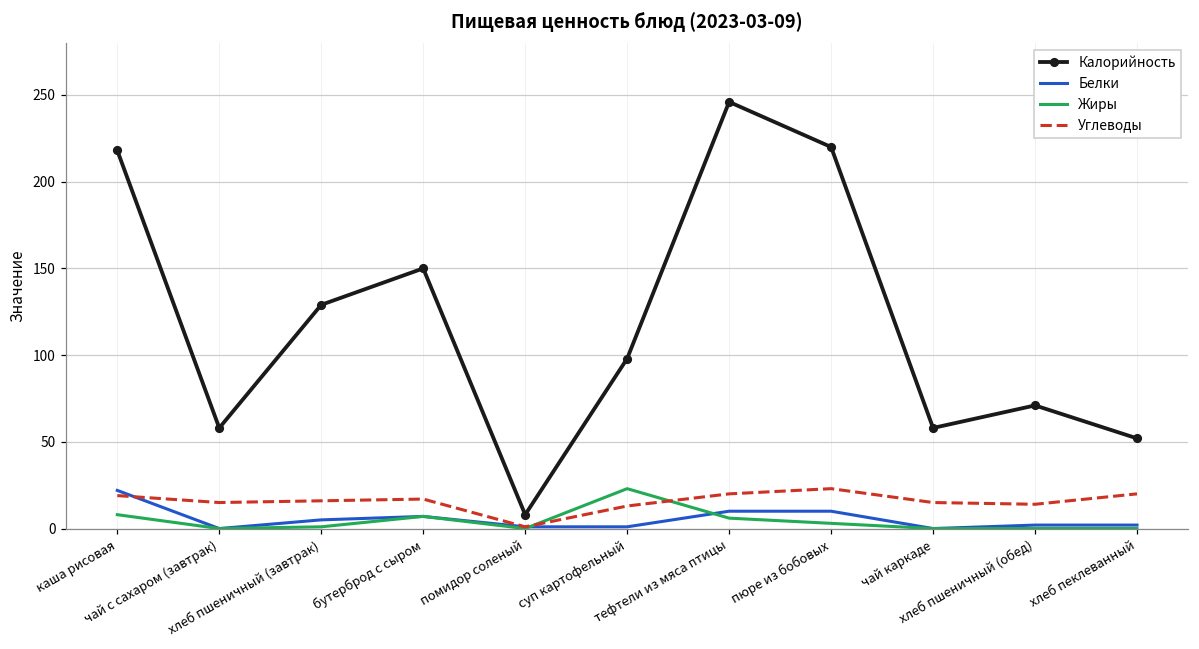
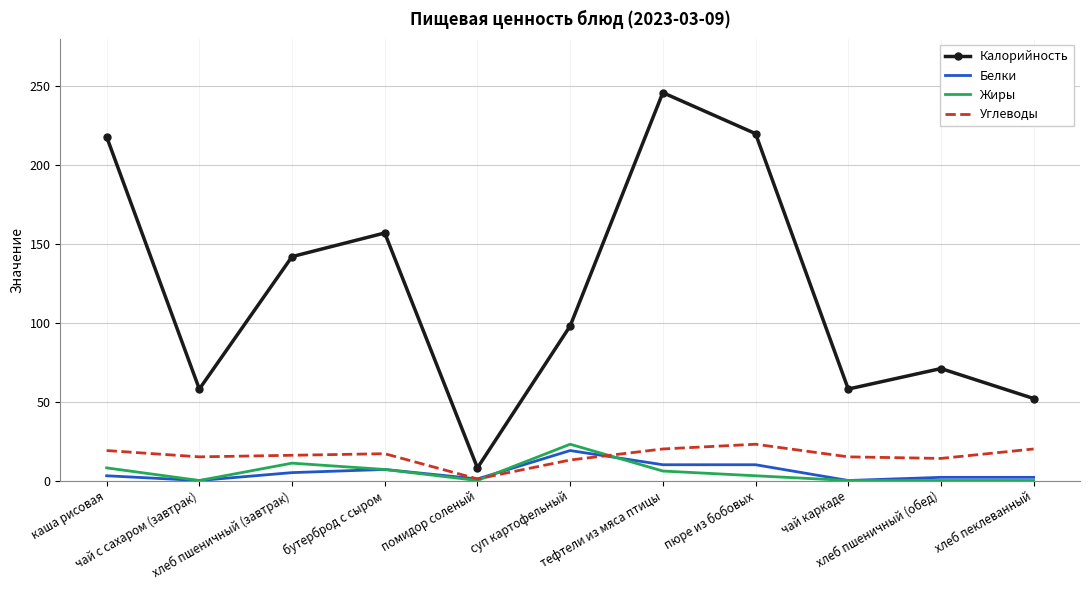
Белки, каша рисовая: 22 -> 3
Калорийность, хлеб пшеничный (завтрак): 129 -> 142
Жиры, хлеб пшеничный (завтрак): 1 -> 11
Калорийность, бутерброд с сыром: 150 -> 157
Белки, суп картофельный: 1 -> 19
